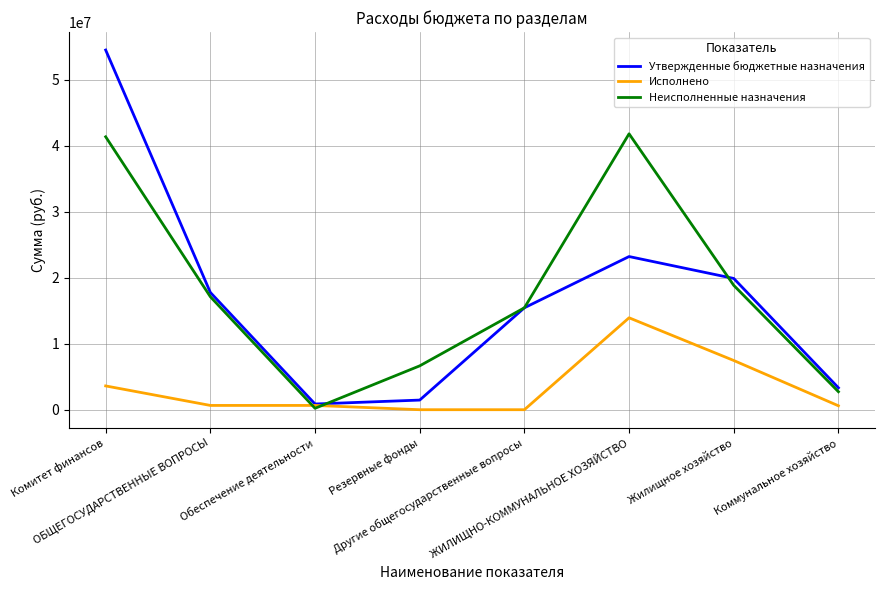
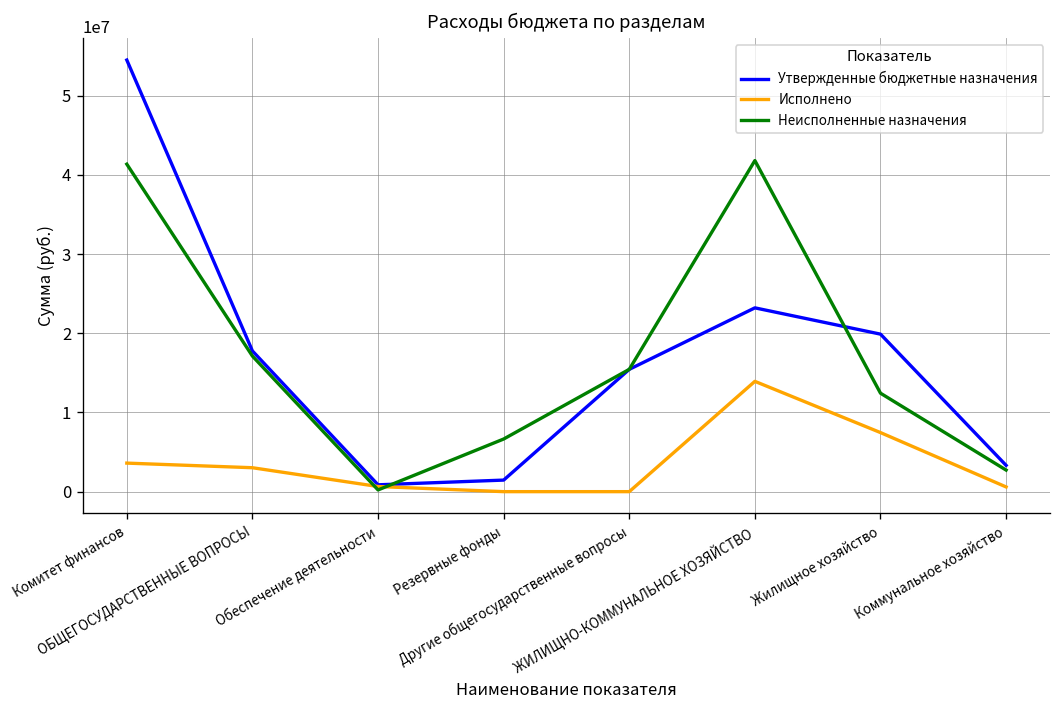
Исполнено, ОБЩЕГОСУДАРСТВЕННЫЕ ВОПРОСЫ: 1000000 -> 3000000
Неисполненные назначения, Жилищное хозяйство: 19000000 -> 12000000
